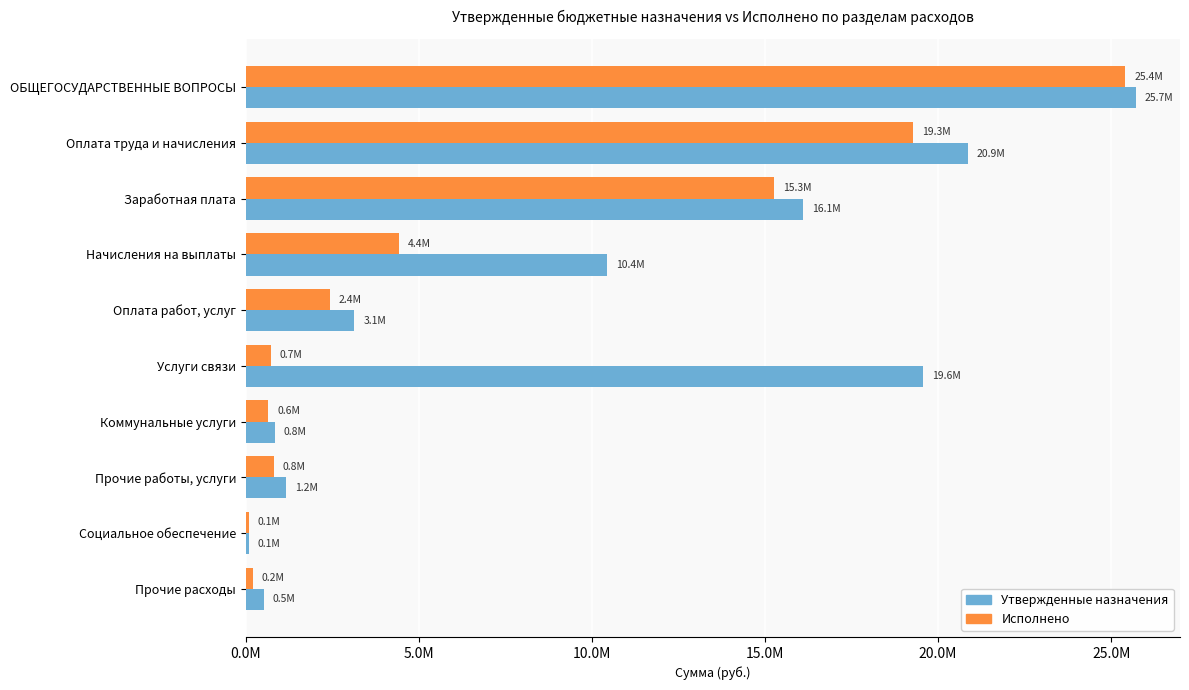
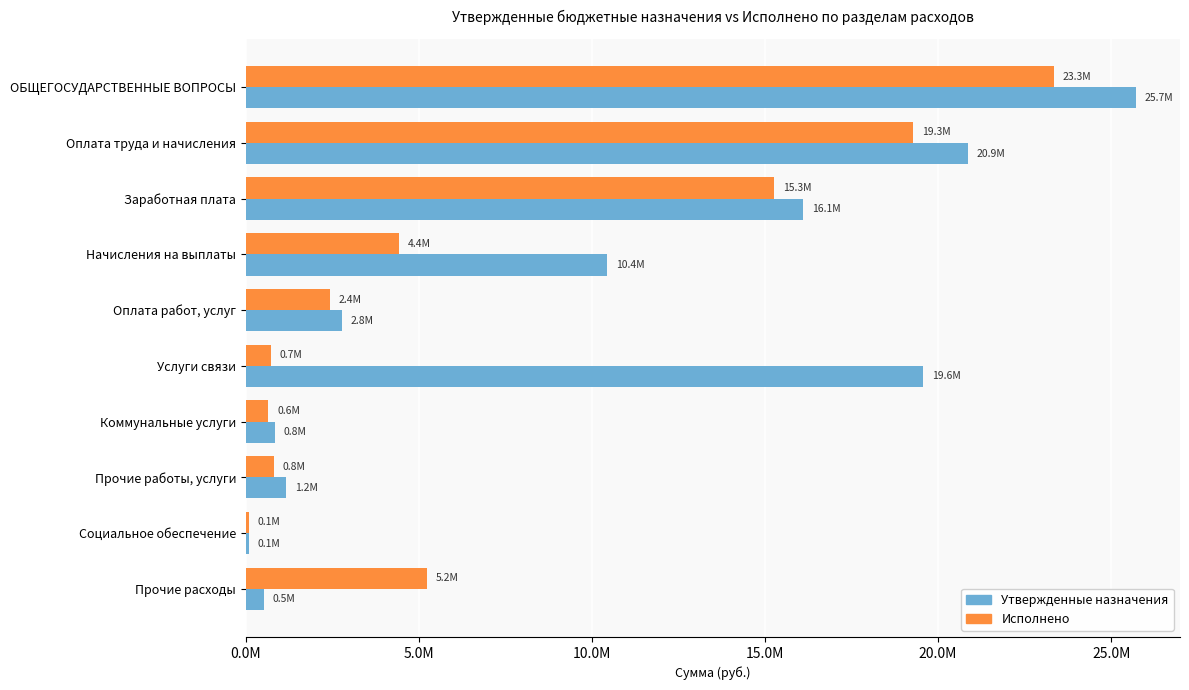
Исполнено, ОБЩЕГОСУДАРСТВЕННЫЕ ВОПРОСЫ: 25.4M -> 23.3M
Утвержденные назначения, Оплата работ, услуг: 3.1M -> 2.8M
Исполнено, Прочие расходы: 0.2M -> 5.2M
